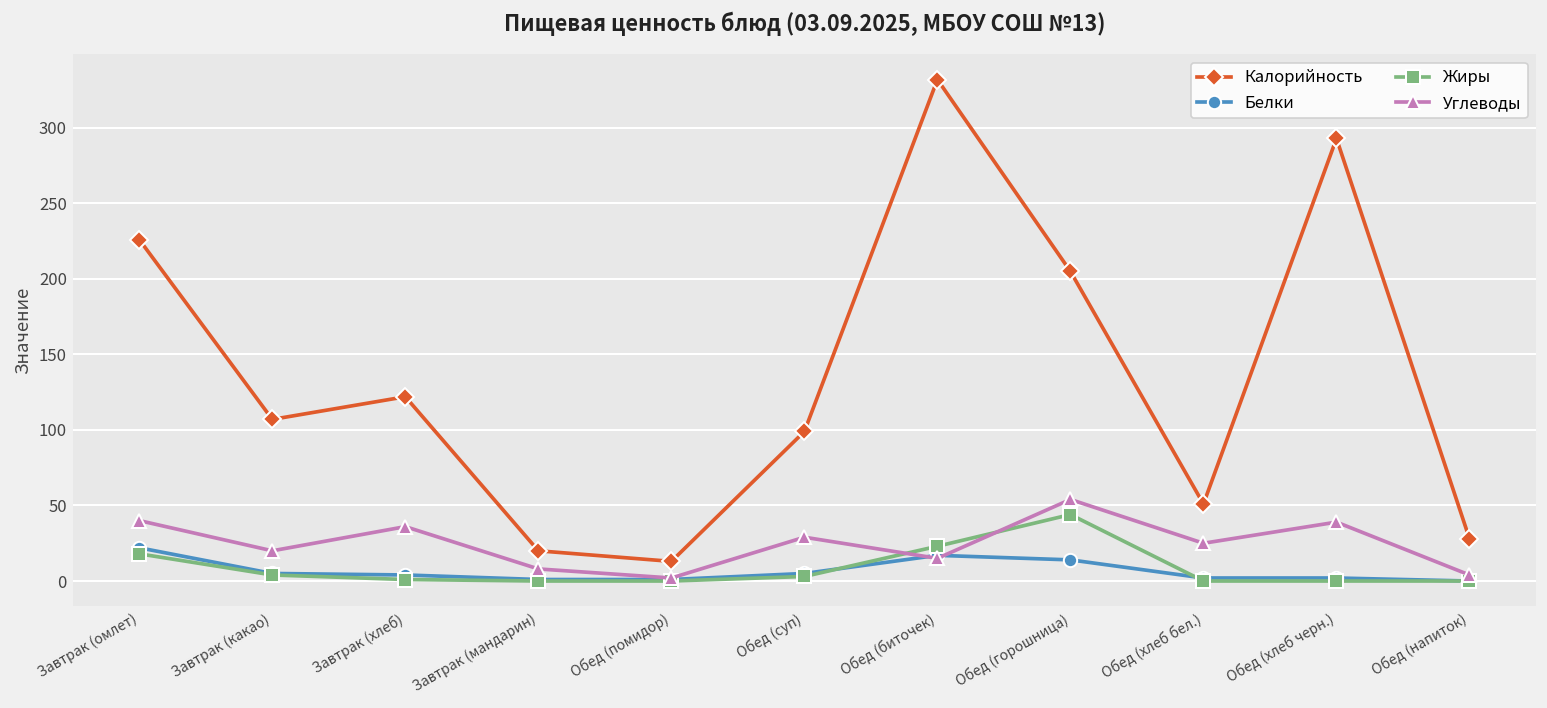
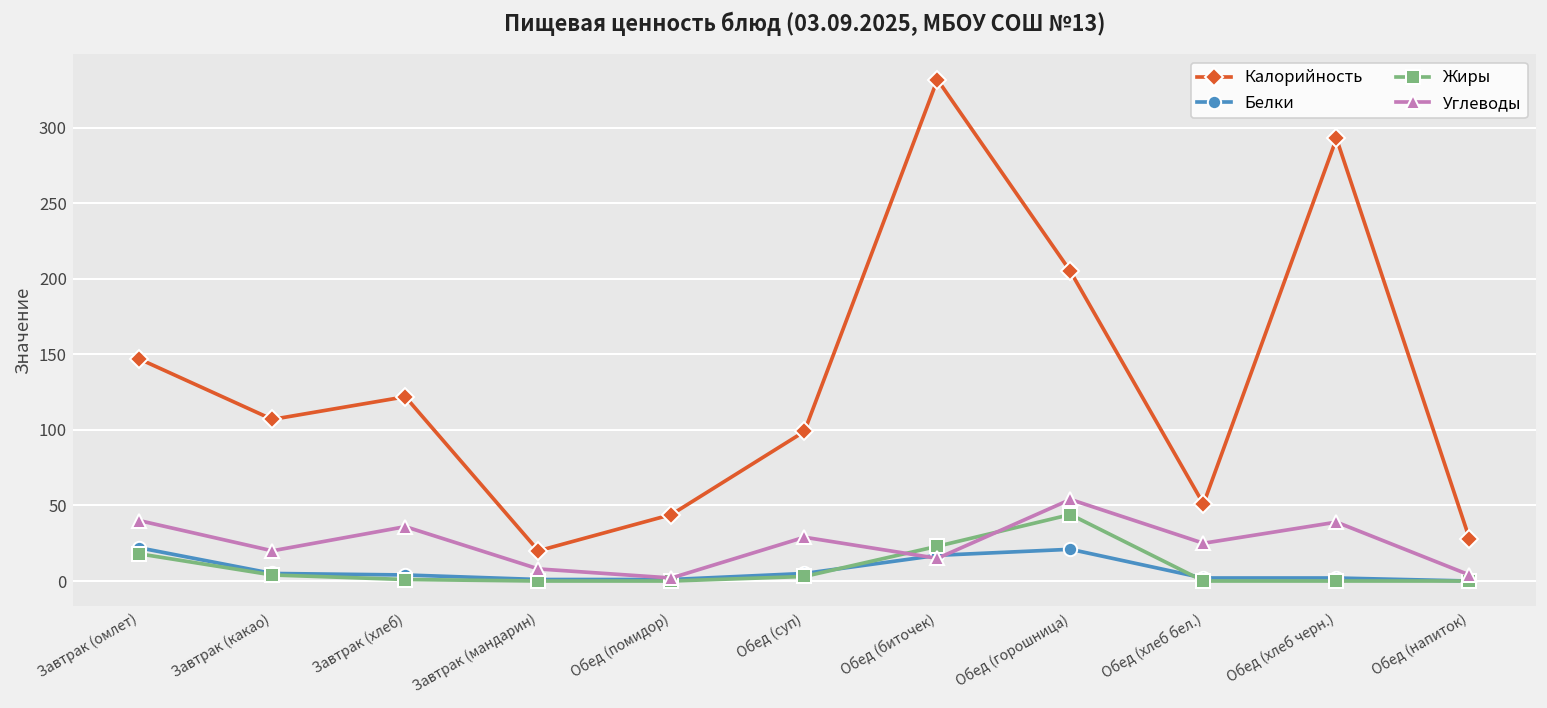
Калорийность, Завтрак (омлет): 226 -> 147
Калорийность, Обед (помидор): 13 -> 44
Белки, Обед (горошница): 14 -> 21
